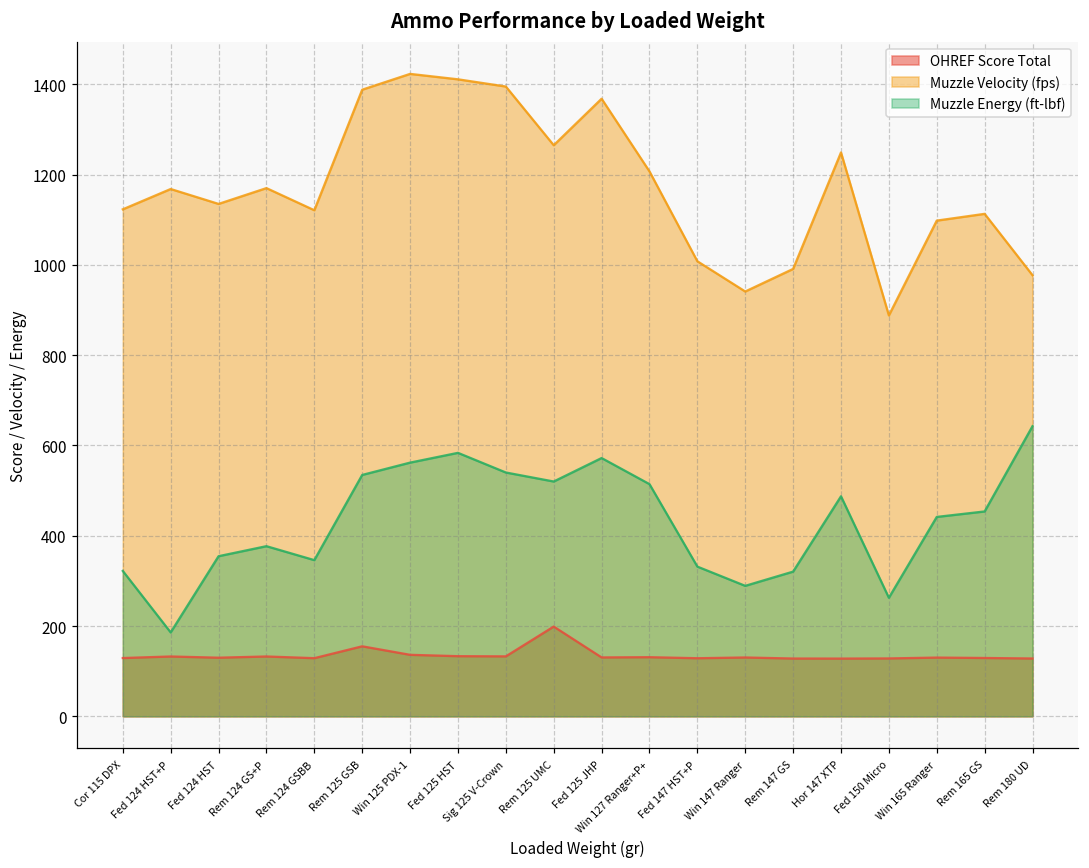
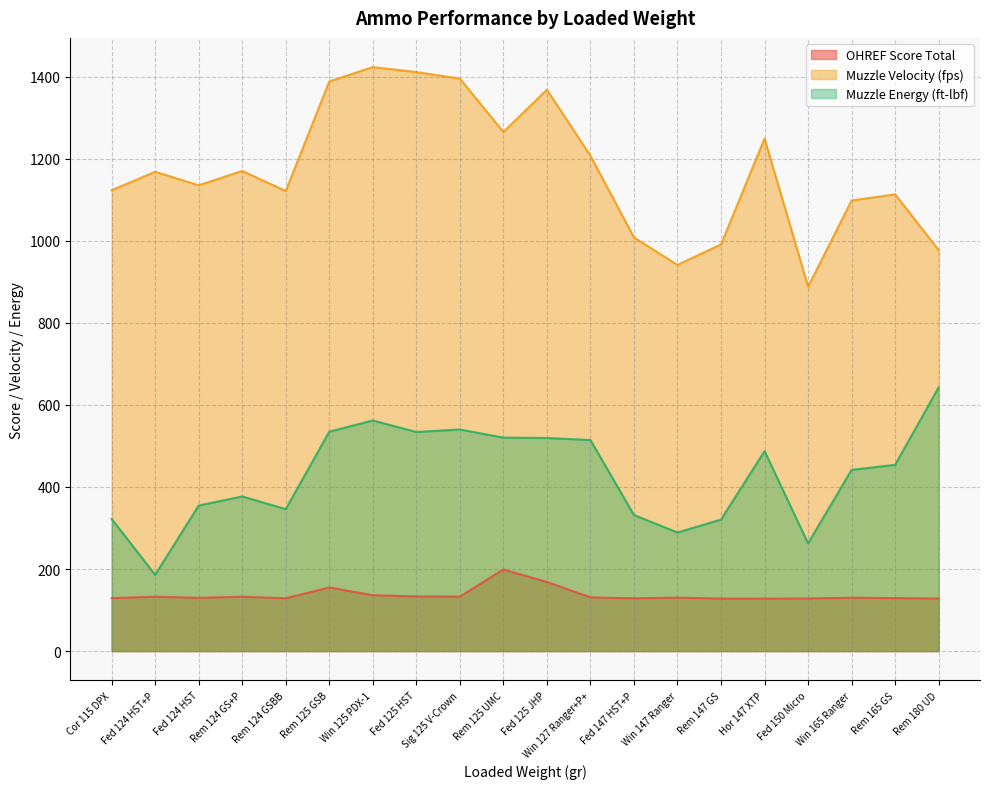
Muzzle Energy (ft-lbf), Fed 125 HST: 580 -> 530
OHREF Score Total, Fed 125 JHP: 130 -> 170
Muzzle Energy (ft-lbf), Fed 125 JHP: 570 -> 520
